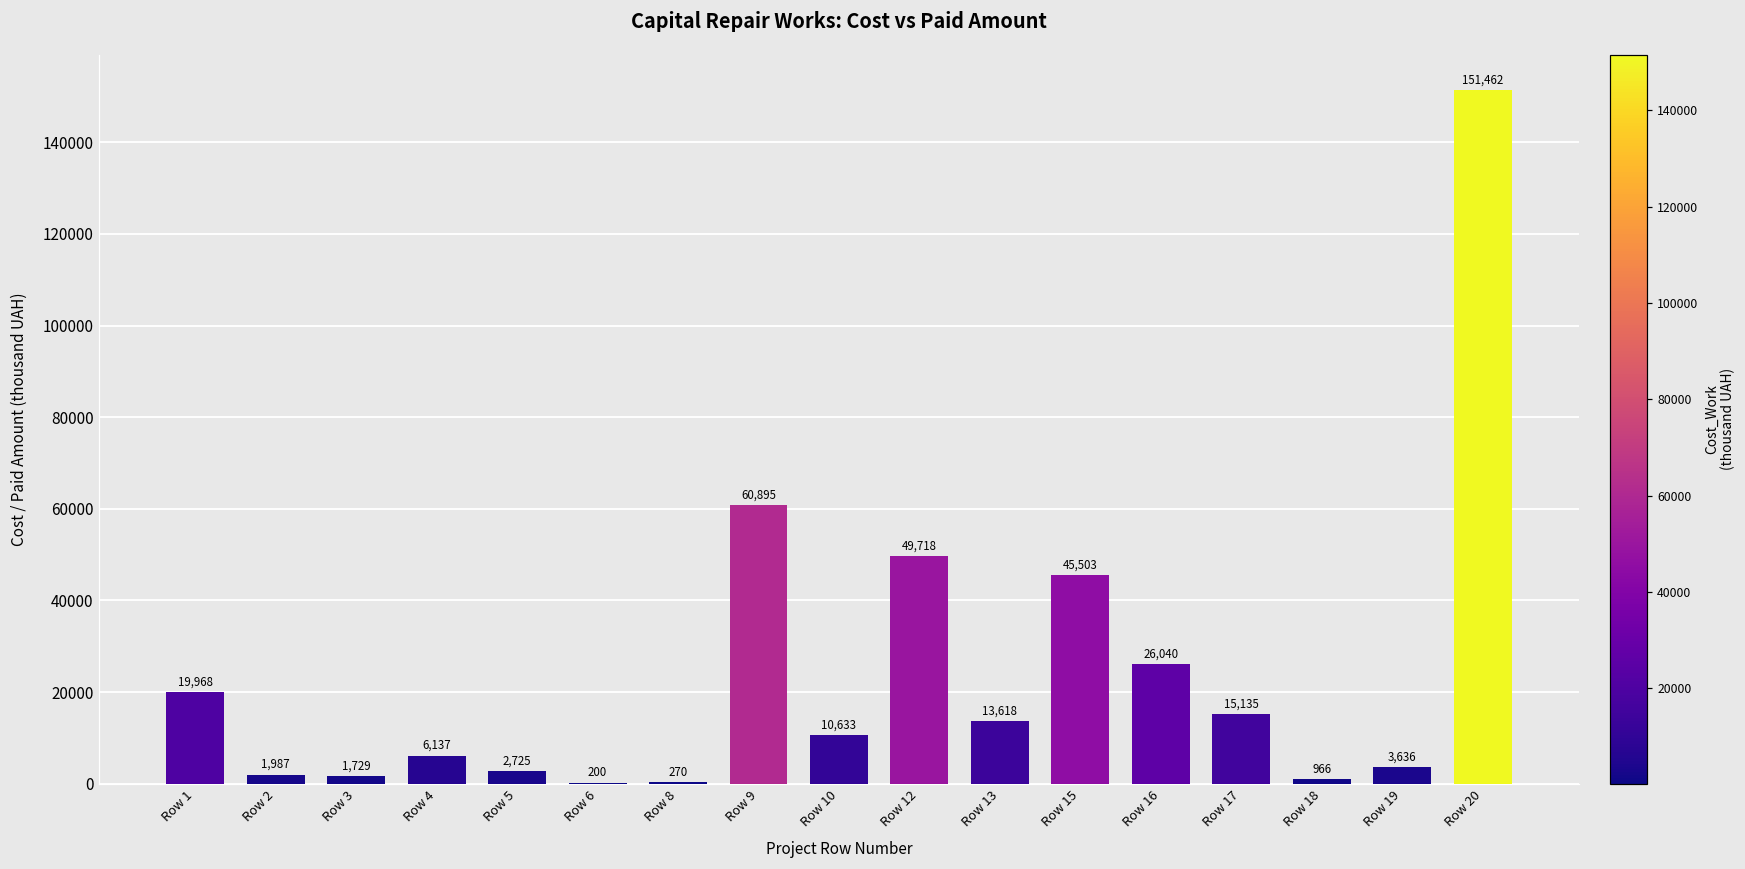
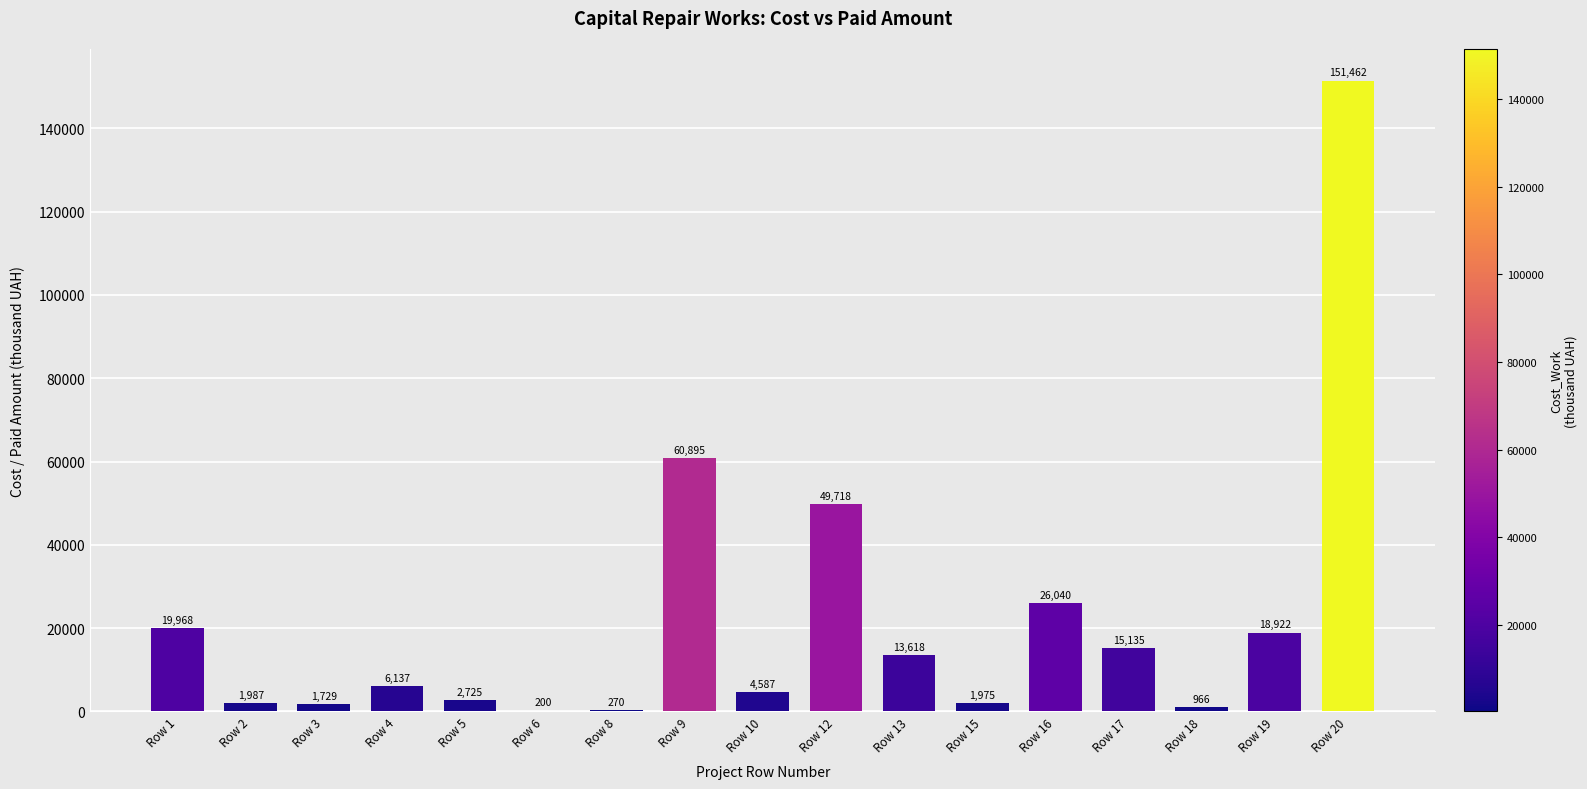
Row 10: 10,633 -> 4,587
Row 15: 45,503 -> 1,975
Row 19: 3,636 -> 18,922
